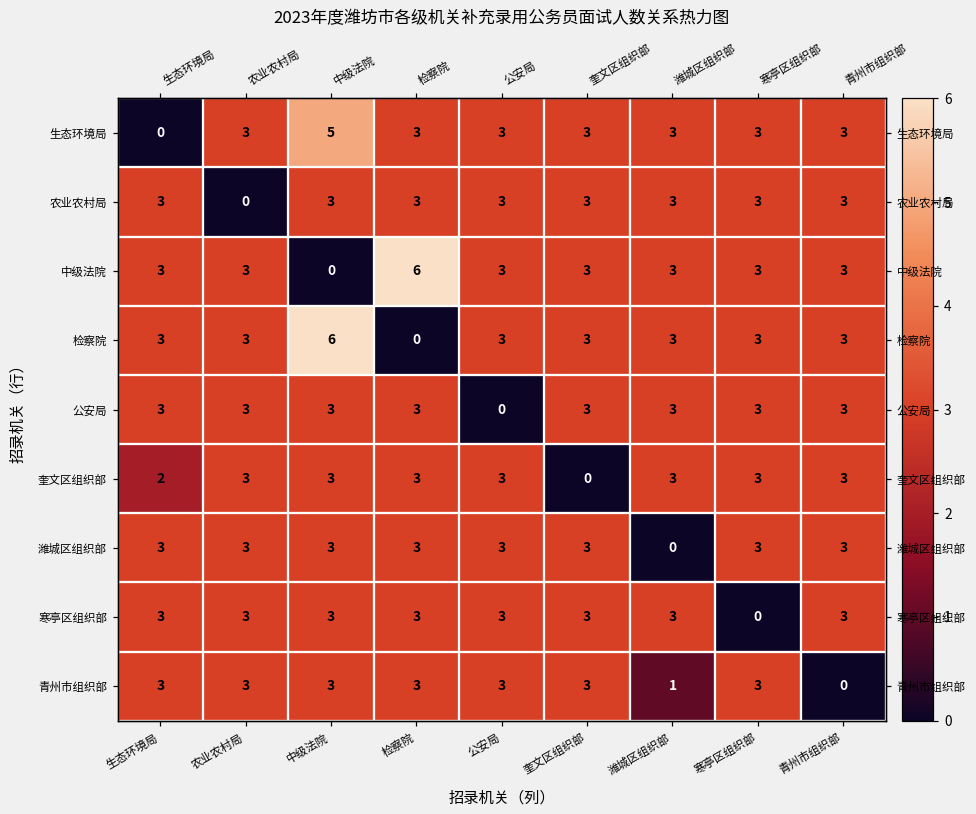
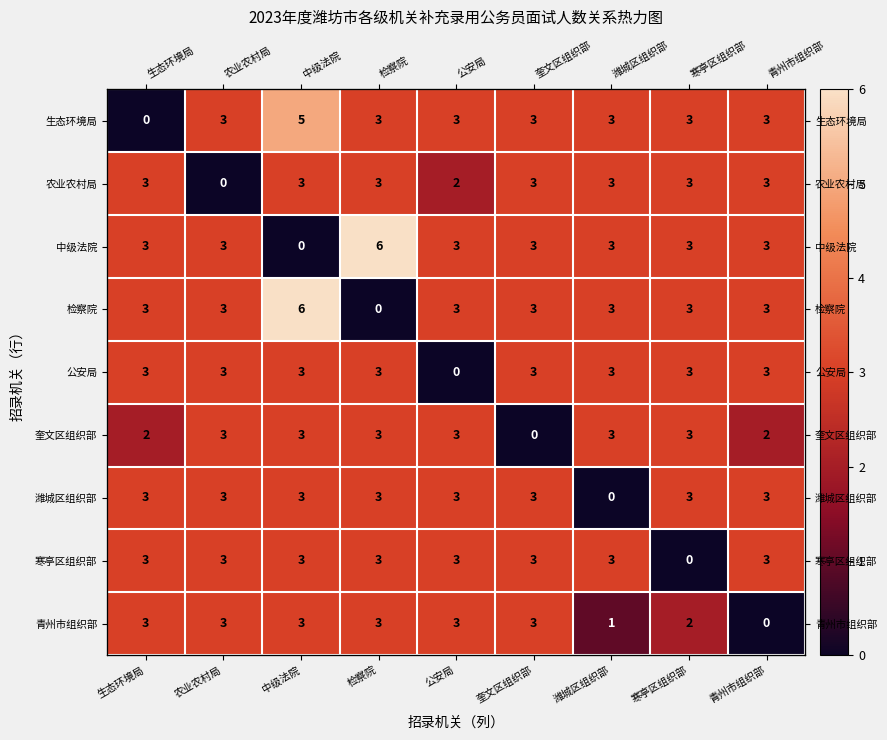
农业农村局, 公安局: 3 -> 2
奎文区组织部, 青州市组织部: 3 -> 2
青州市组织部, 寒亭区组织部: 3 -> 2
